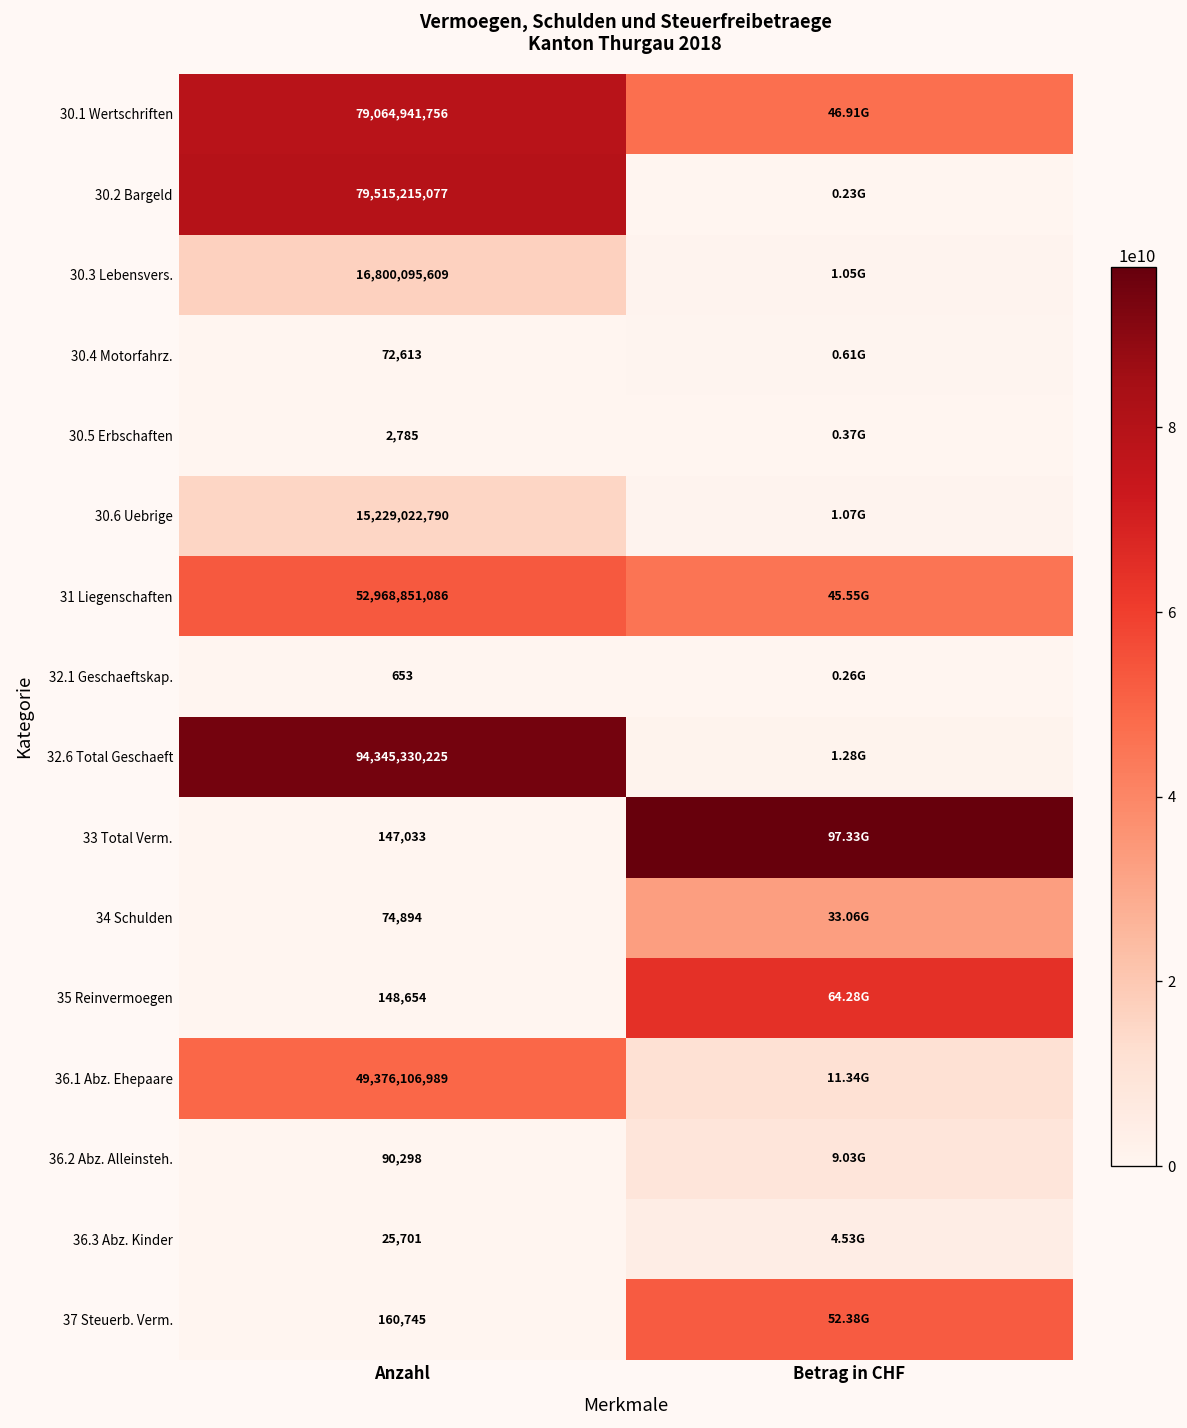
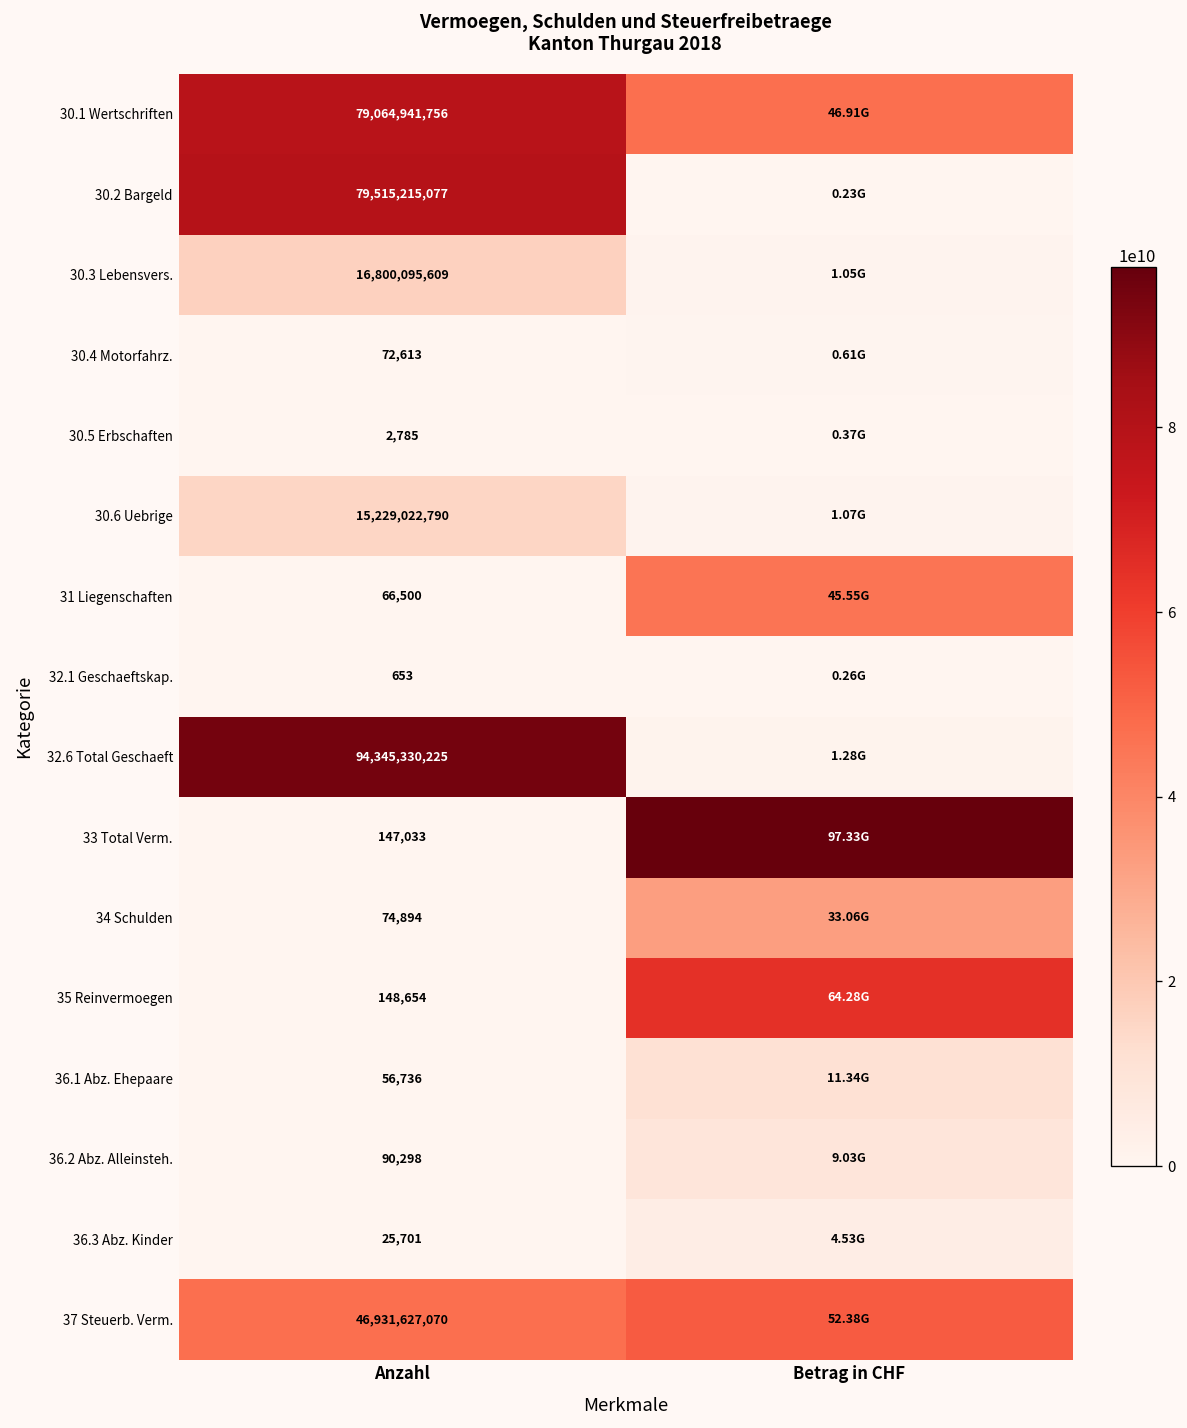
31 Liegenschaften, Anzahl: 52,968,851,086 -> 66,500
36.1 Abz. Ehepaare, Anzahl: 49,376,106,989 -> 56,736
37 Steuerb. Verm., Anzahl: 160,745 -> 46,931,627,070
